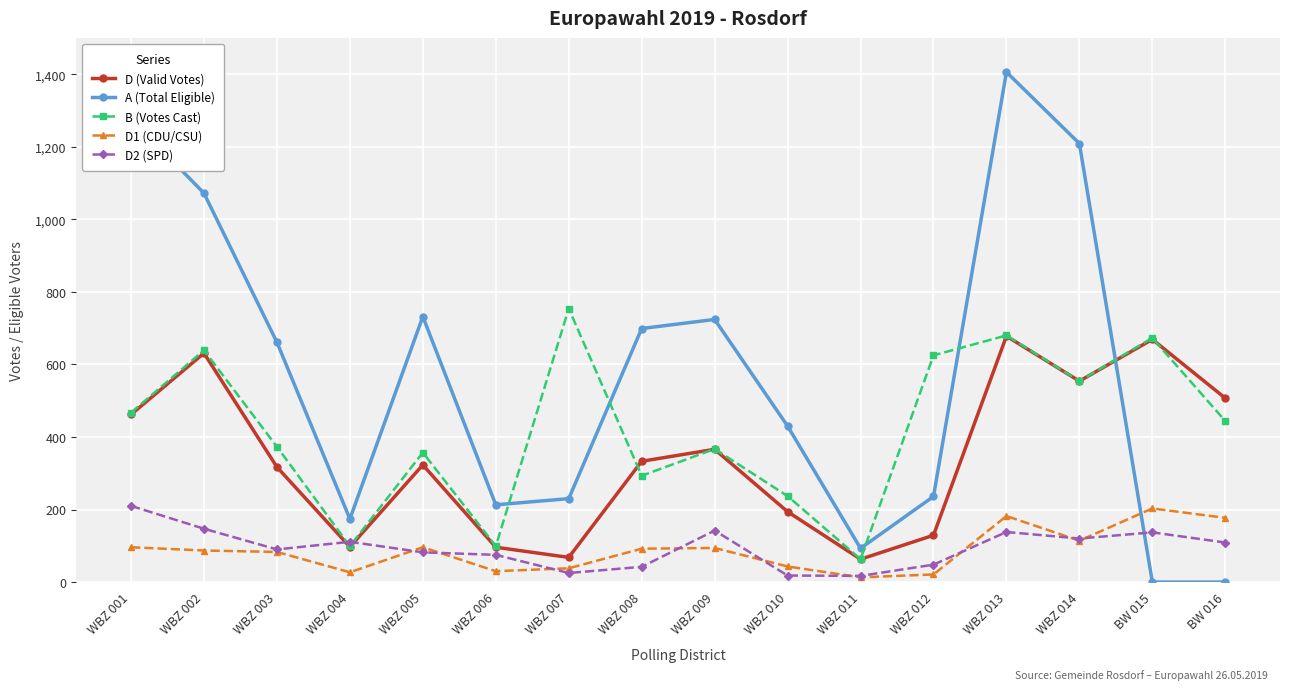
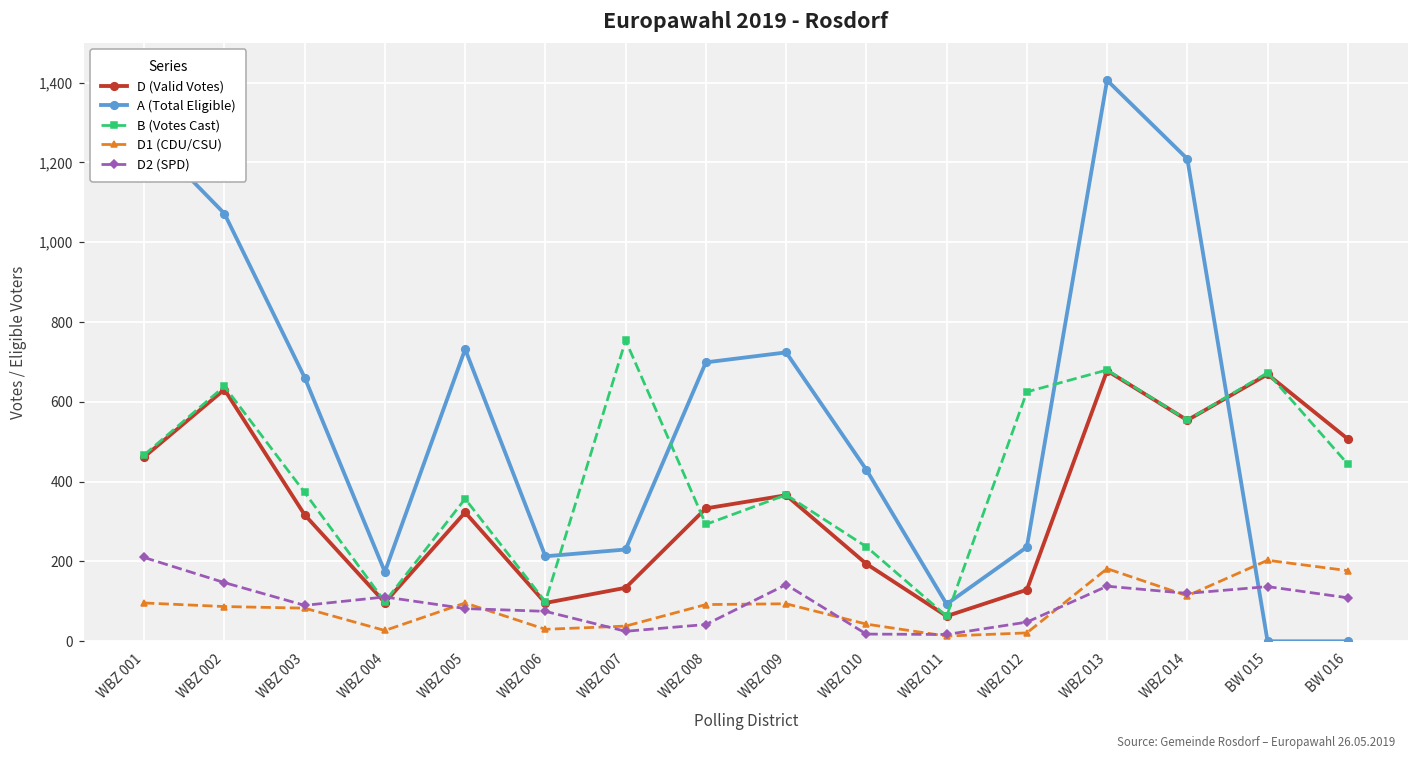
D (Valid Votes), WBZ 007: 70 -> 130
